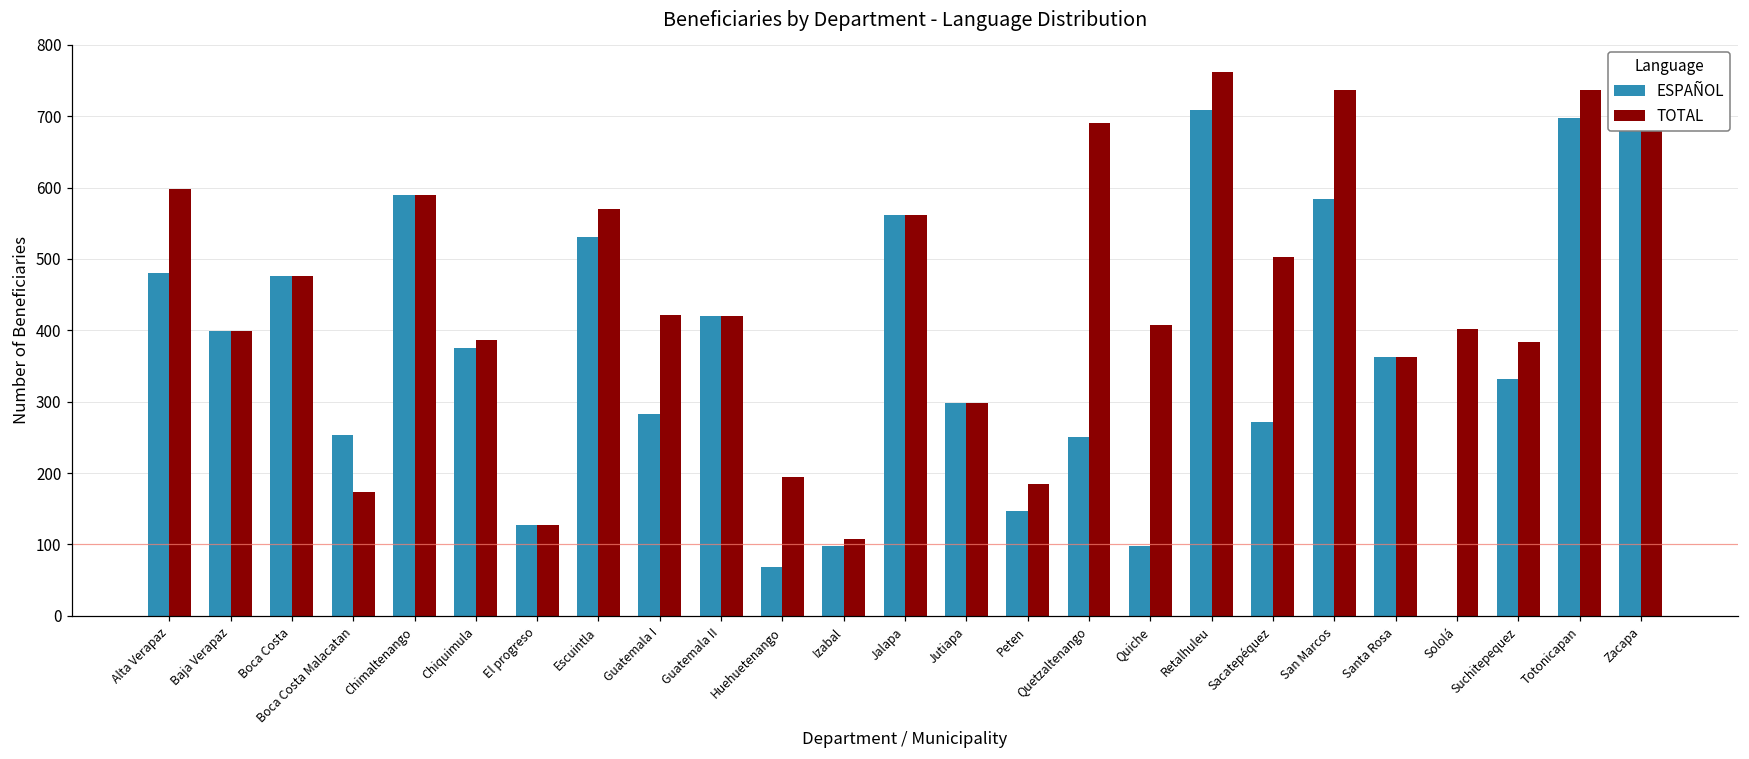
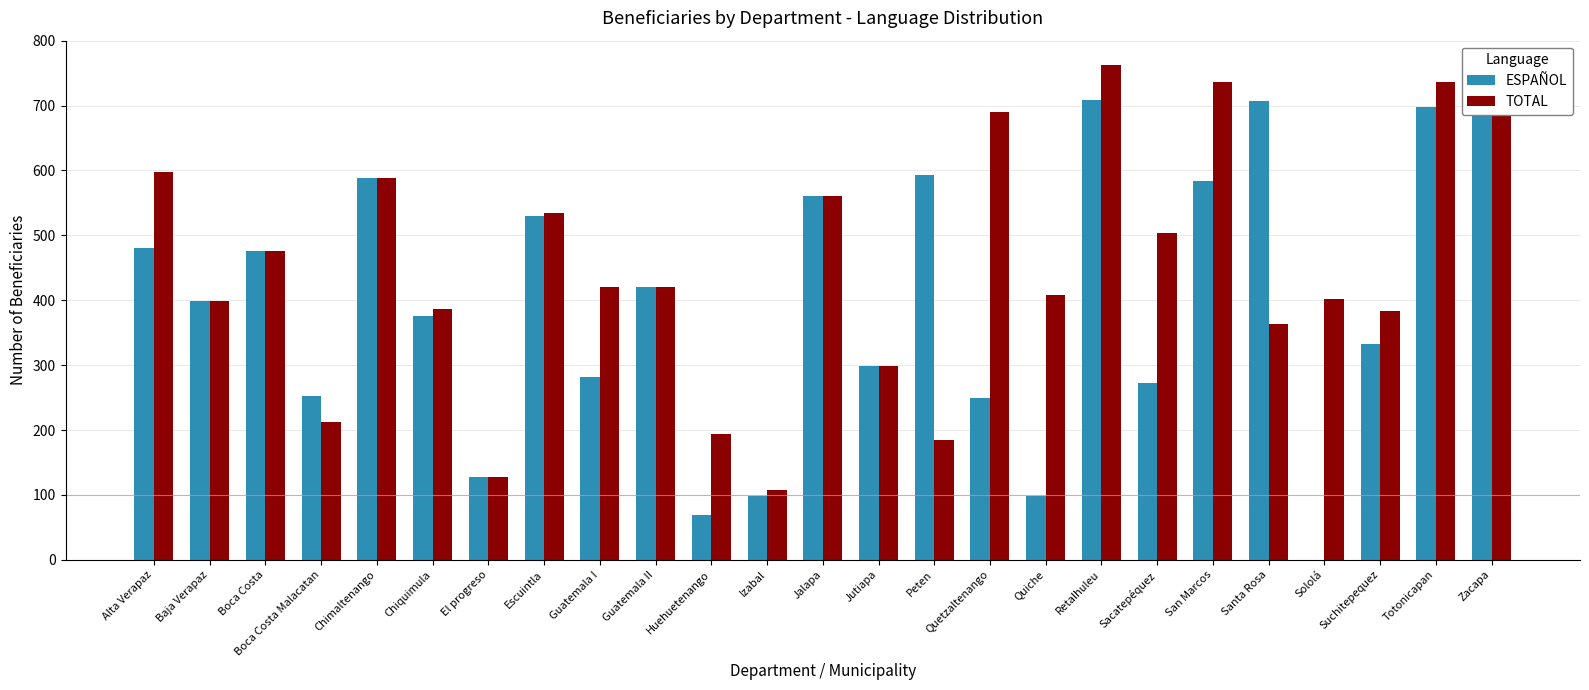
TOTAL, Boca Costa Malacatan: 170 -> 210
TOTAL, Escuintla: 570 -> 540
ESPAÑOL, Peten: 150 -> 590
ESPAÑOL, Santa Rosa: 360 -> 710
